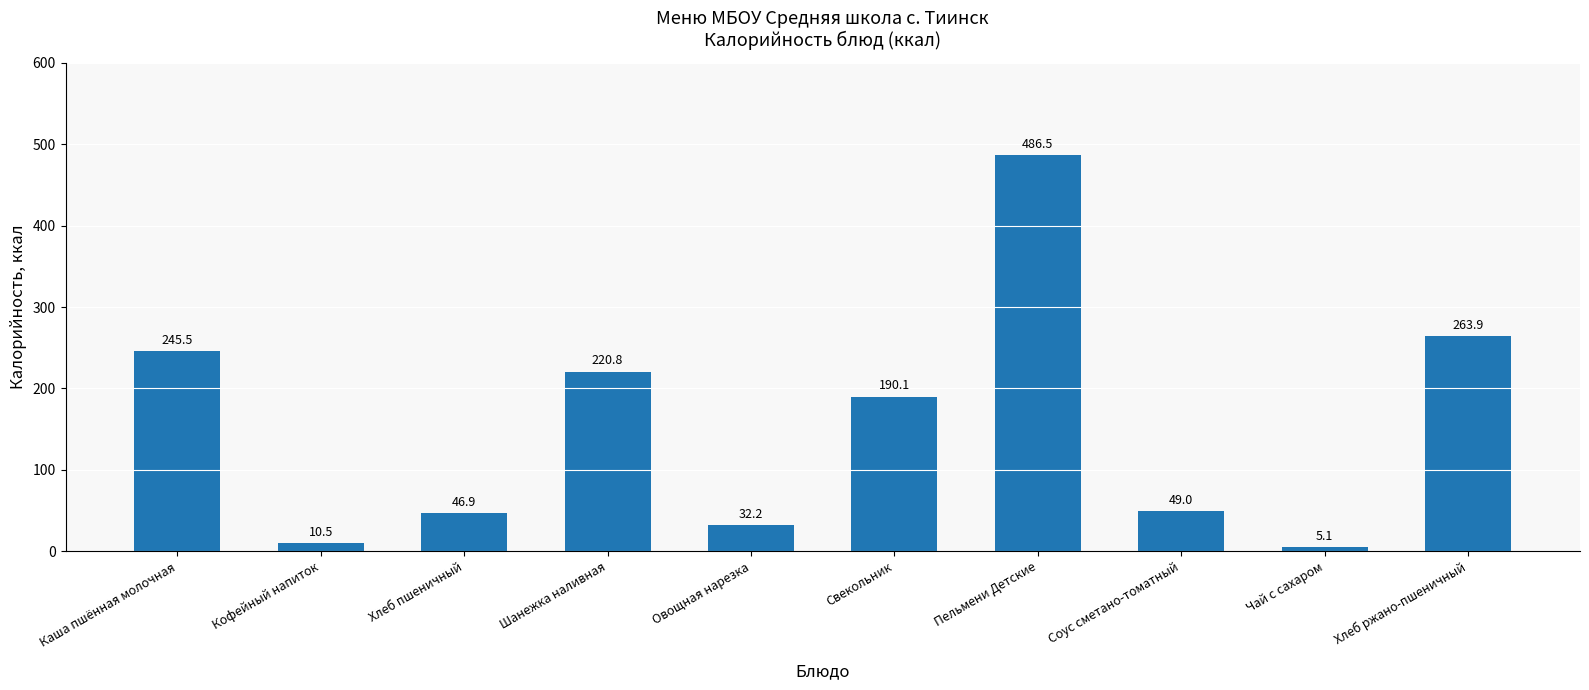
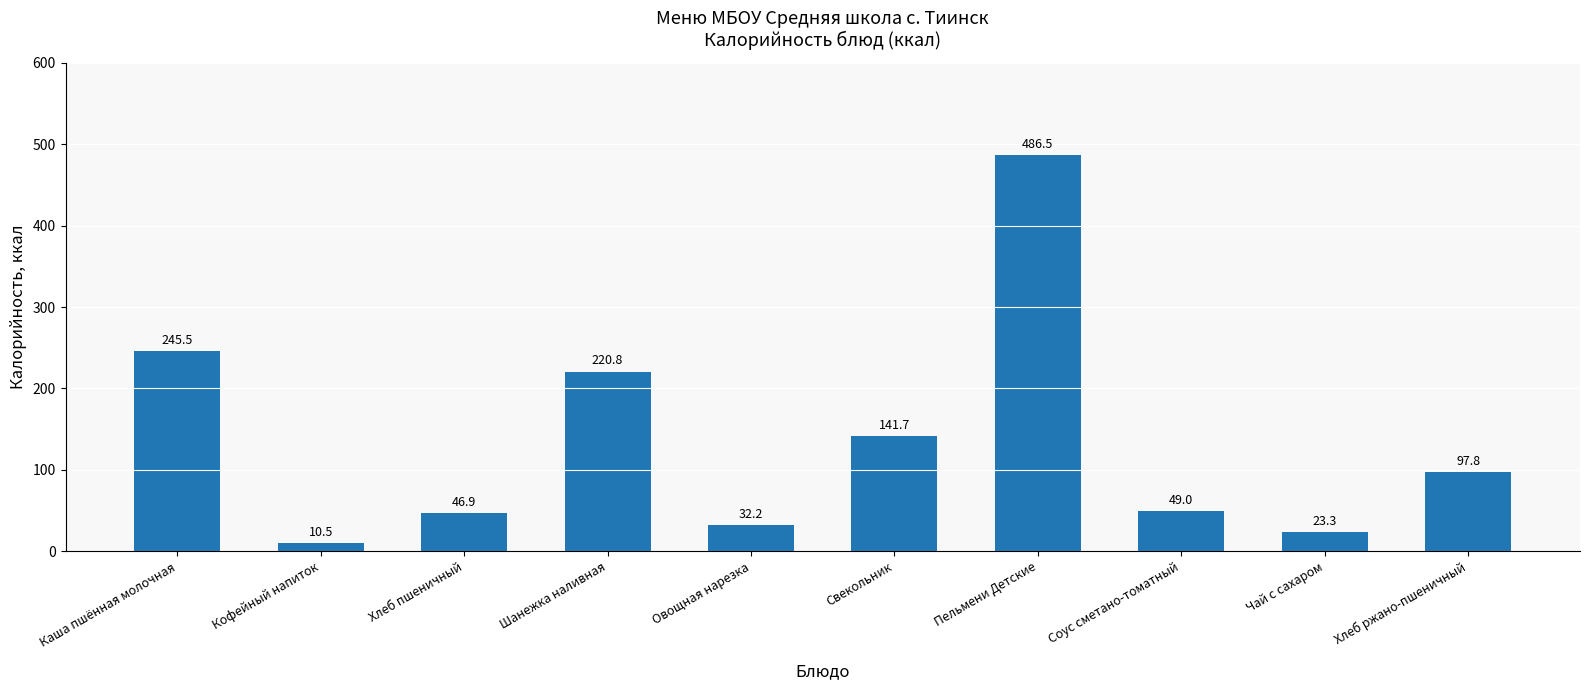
Свекольник: 190.1 -> 141.7
Чай с сахаром: 5.1 -> 23.3
Хлеб ржано-пшеничный: 263.9 -> 97.8
